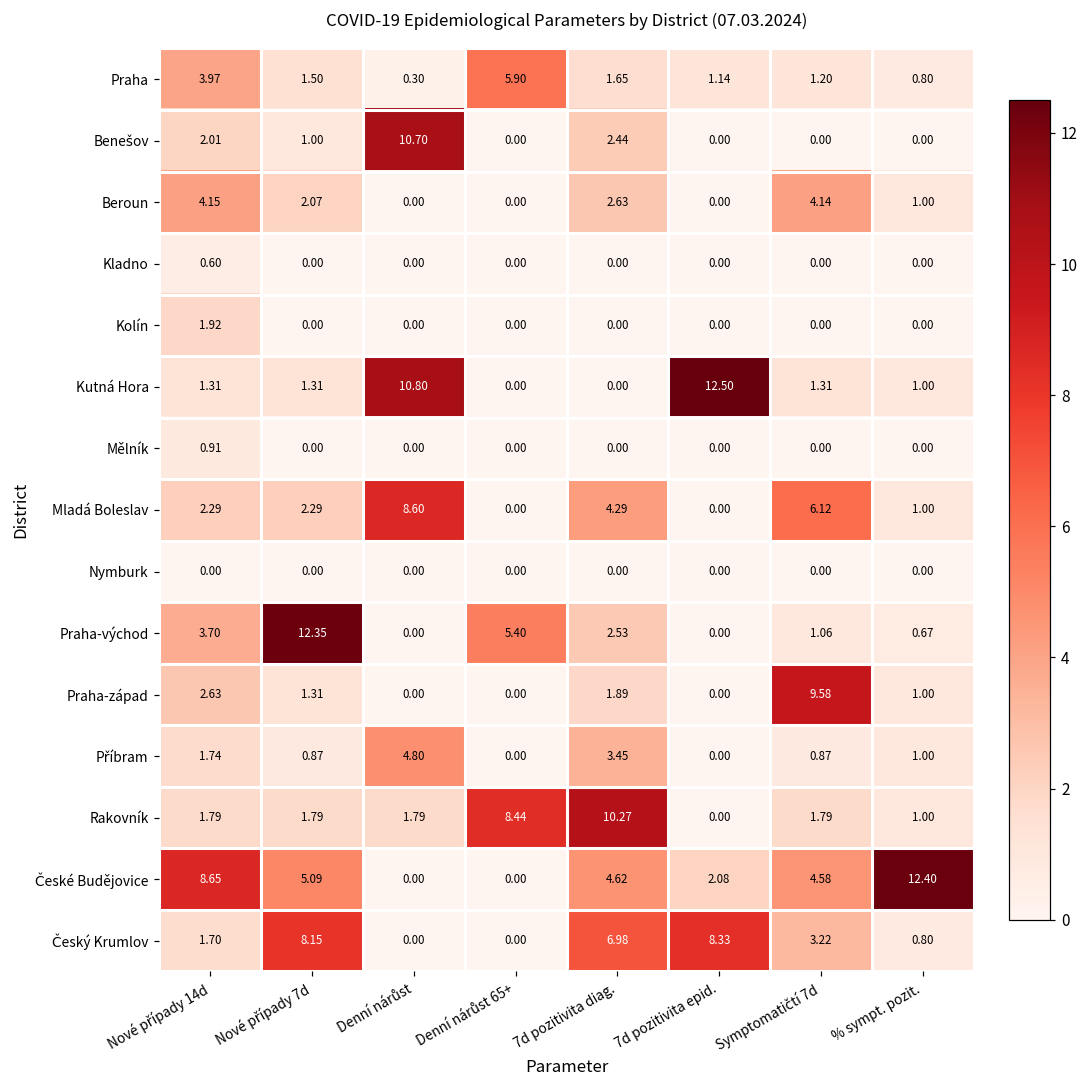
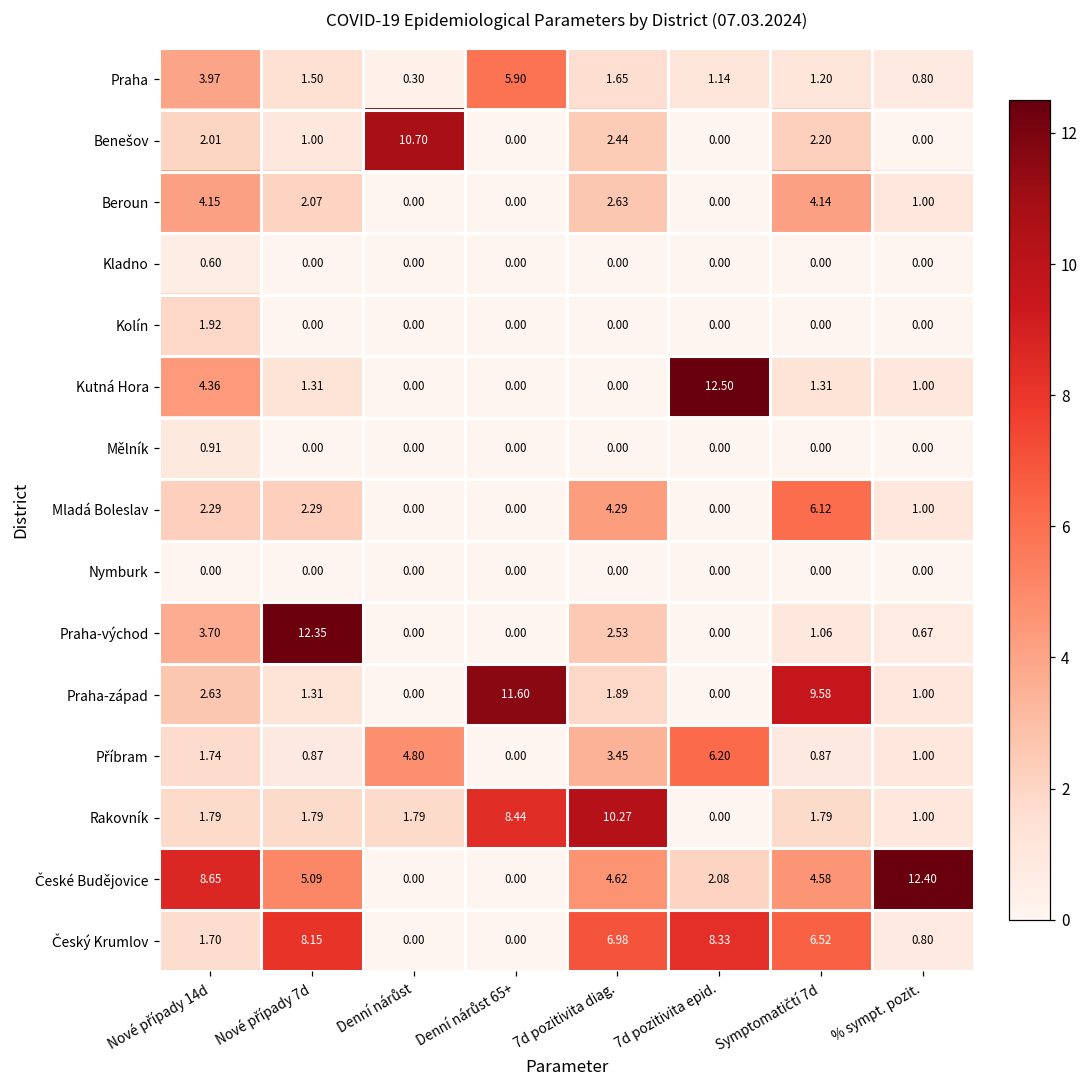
Benešov, Symptomatičtí 7d: 0.00 -> 2.20
Kutná Hora, Nové případy 14d: 1.31 -> 4.36
Kutná Hora, Denní nárůst: 10.80 -> 0.00
Mladá Boleslav, Denní nárůst: 8.60 -> 0.00
Praha-východ, Denní nárůst 65+: 5.40 -> 0.00
Praha-západ, Denní nárůst 65+: 0.00 -> 11.60
Příbram, 7d pozitivita epid.: 0.00 -> 6.20
Český Krumlov, Symptomatičtí 7d: 3.22 -> 6.52
